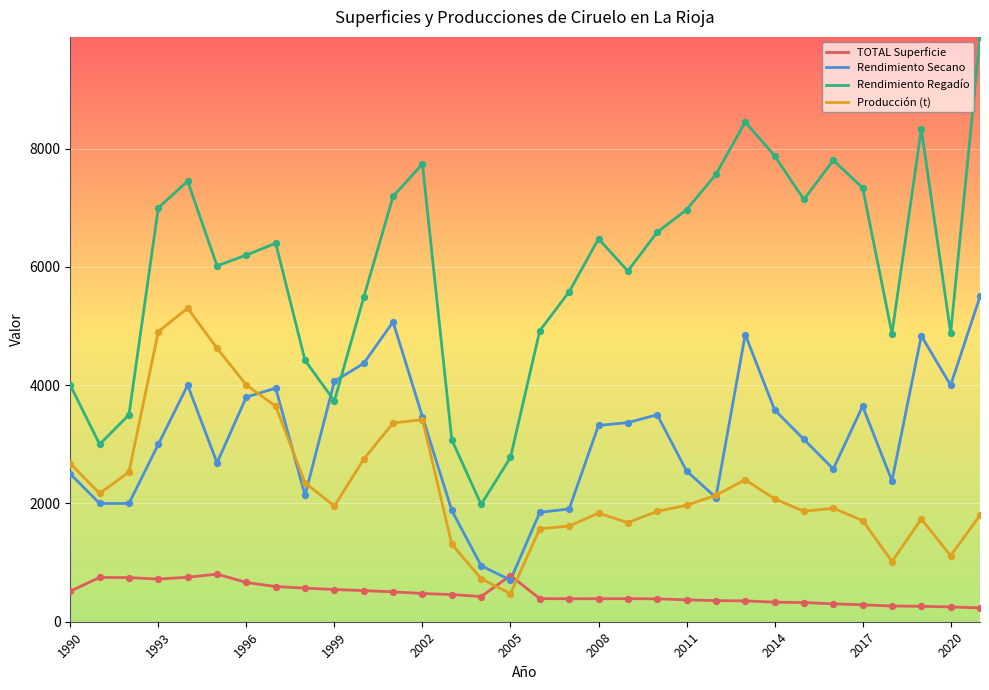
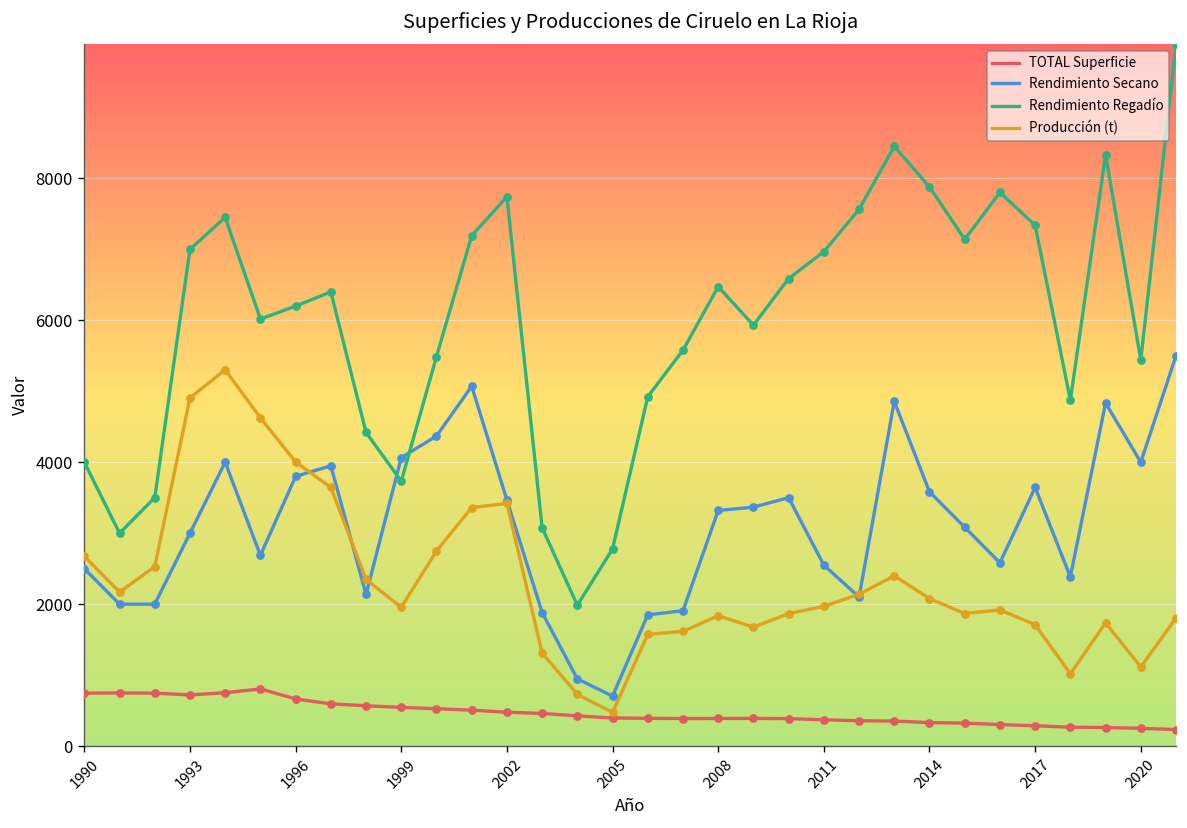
TOTAL Superficie, 1990: 500 -> 700
TOTAL Superficie, 2005: 800 -> 400
Rendimiento Regadío, 2020: 4900 -> 5400
